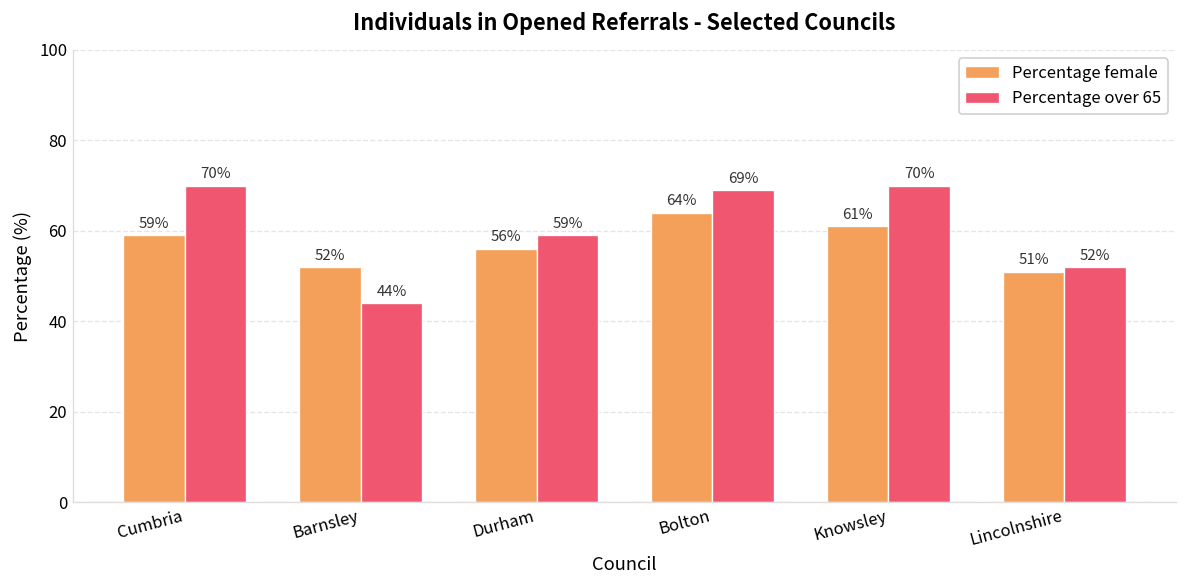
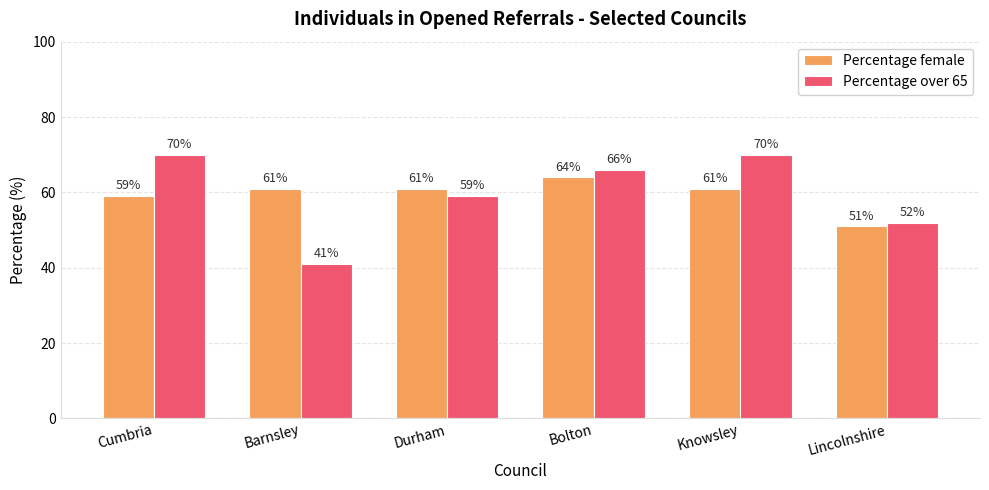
Percentage female, Barnsley: 52% -> 61%
Percentage over 65, Barnsley: 44% -> 41%
Percentage female, Durham: 56% -> 61%
Percentage over 65, Bolton: 69% -> 66%
